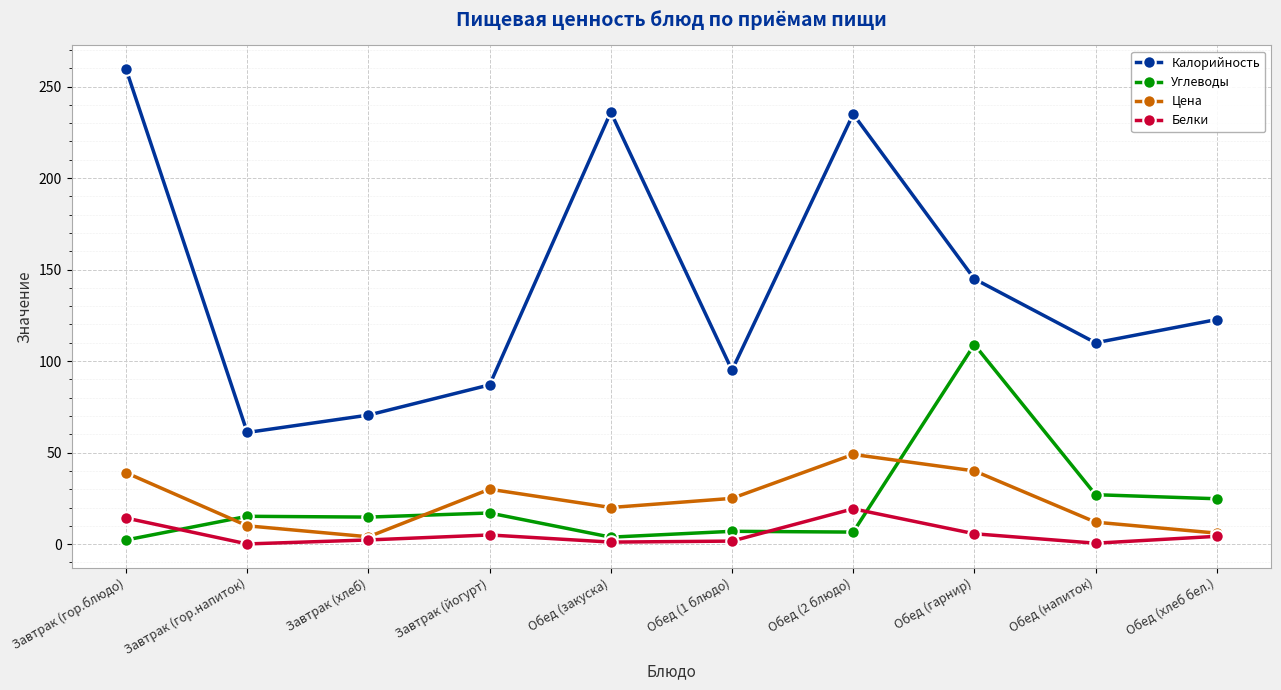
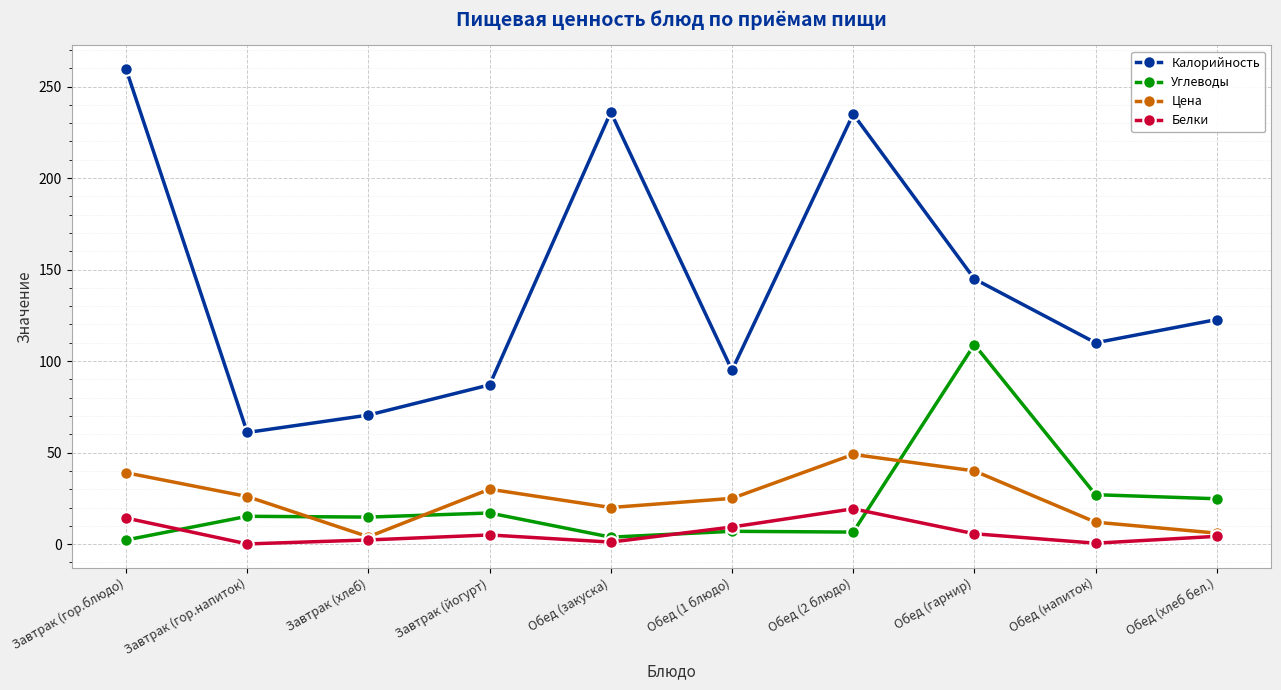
Цена, Завтрак (гор.напиток): 10 -> 26
Белки, Обед (1 блюдо): 2 -> 9
